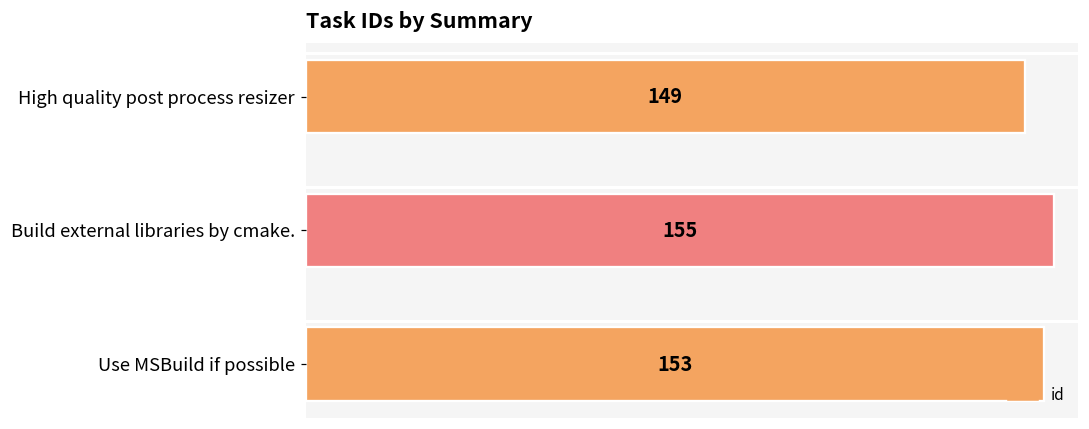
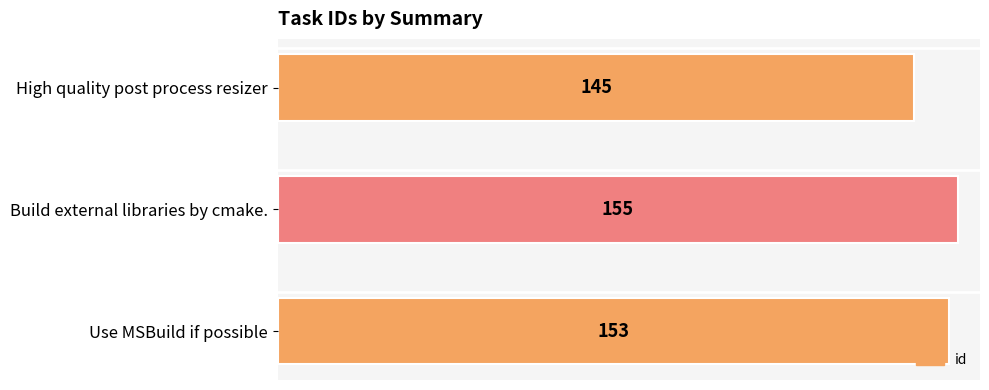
High quality post process resizer: 149 -> 145
